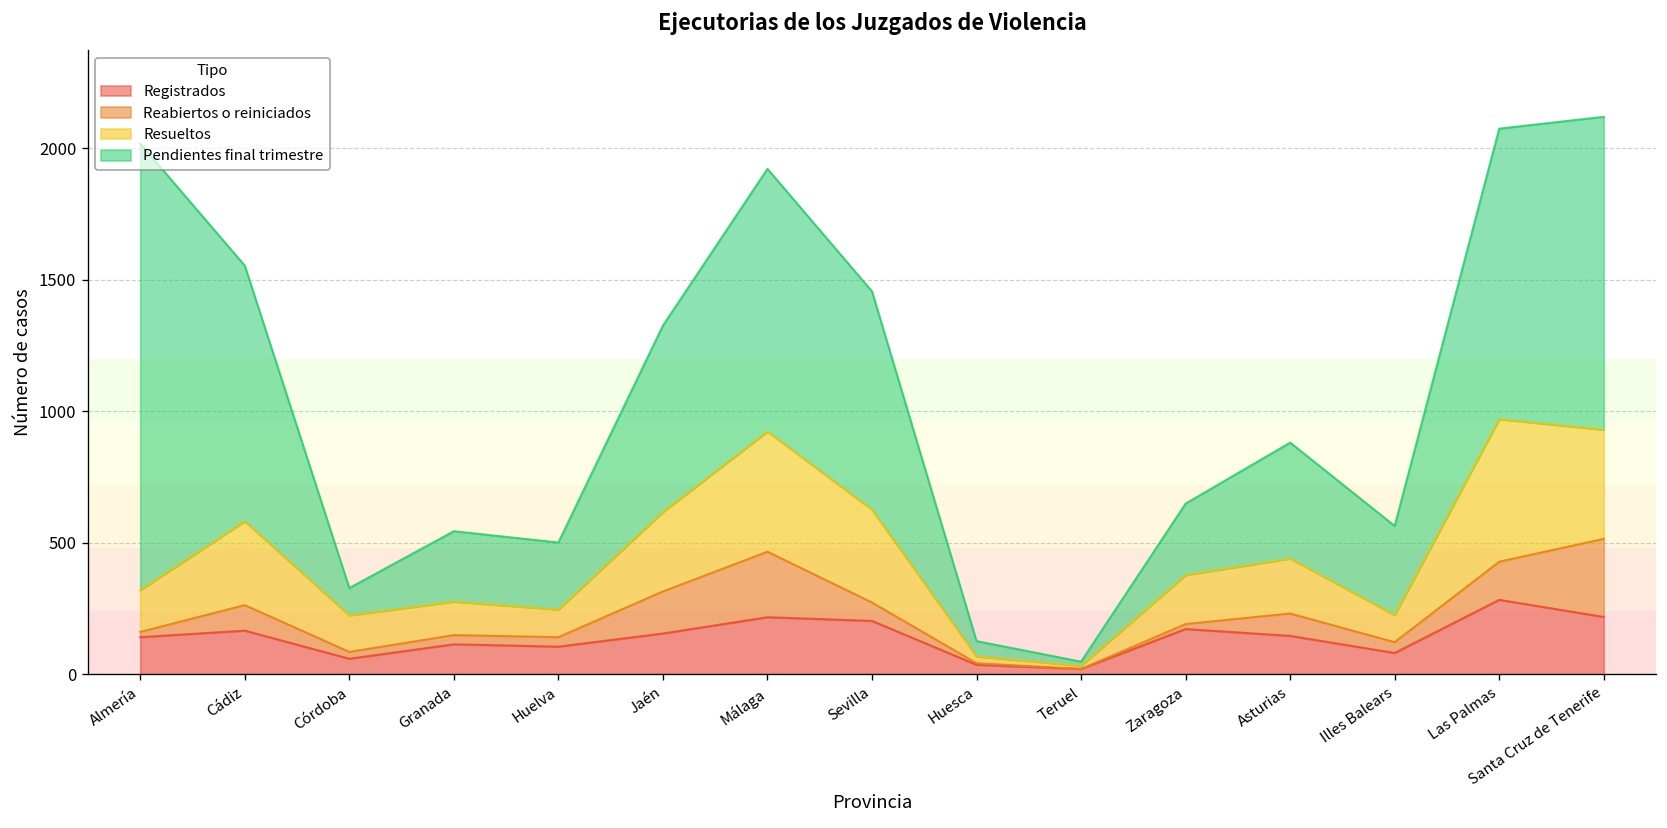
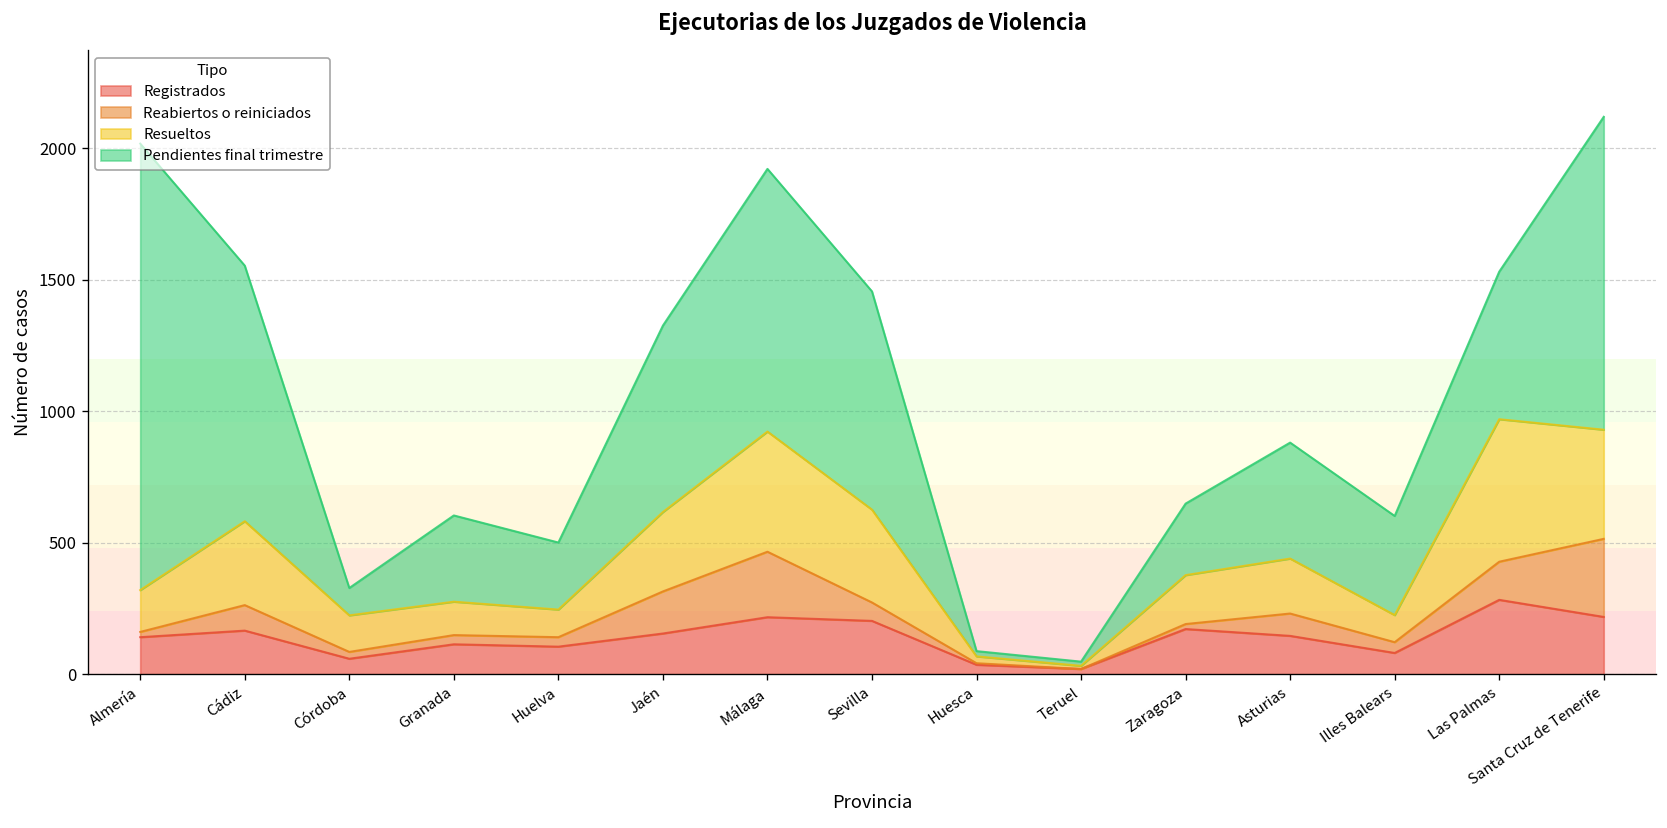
Pendientes final trimestre, Granada: 270 -> 330
Pendientes final trimestre, Huesca: 60 -> 20
Pendientes final trimestre, Illes Balears: 340 -> 380
Pendientes final trimestre, Las Palmas: 1110 -> 560
